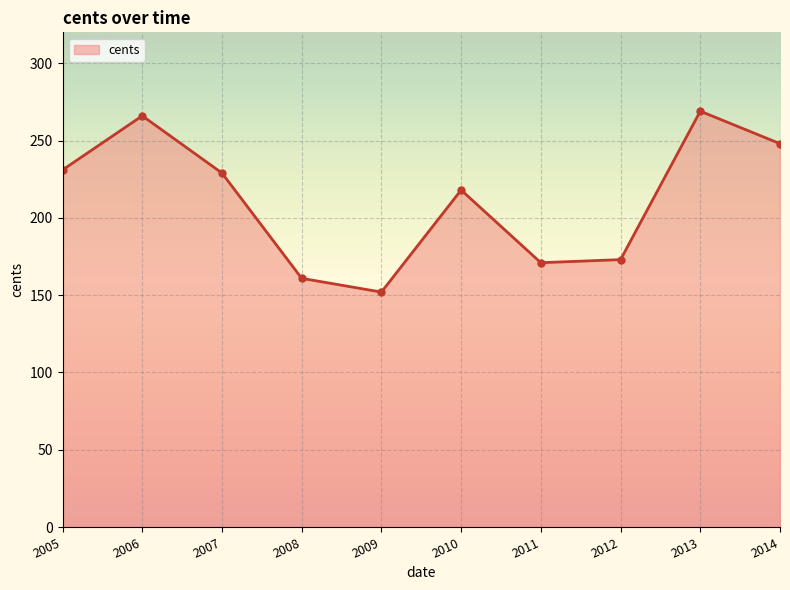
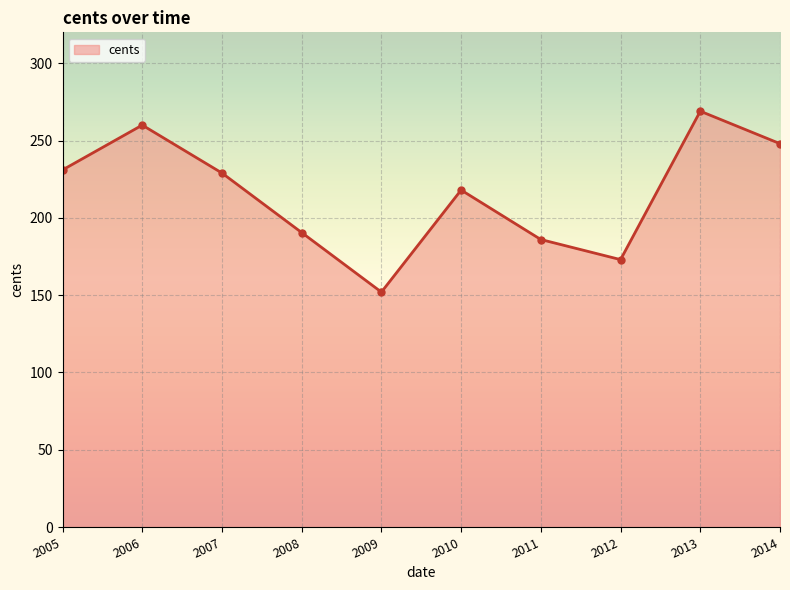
2006: 266 -> 260
2008: 161 -> 191
2011: 171 -> 186
